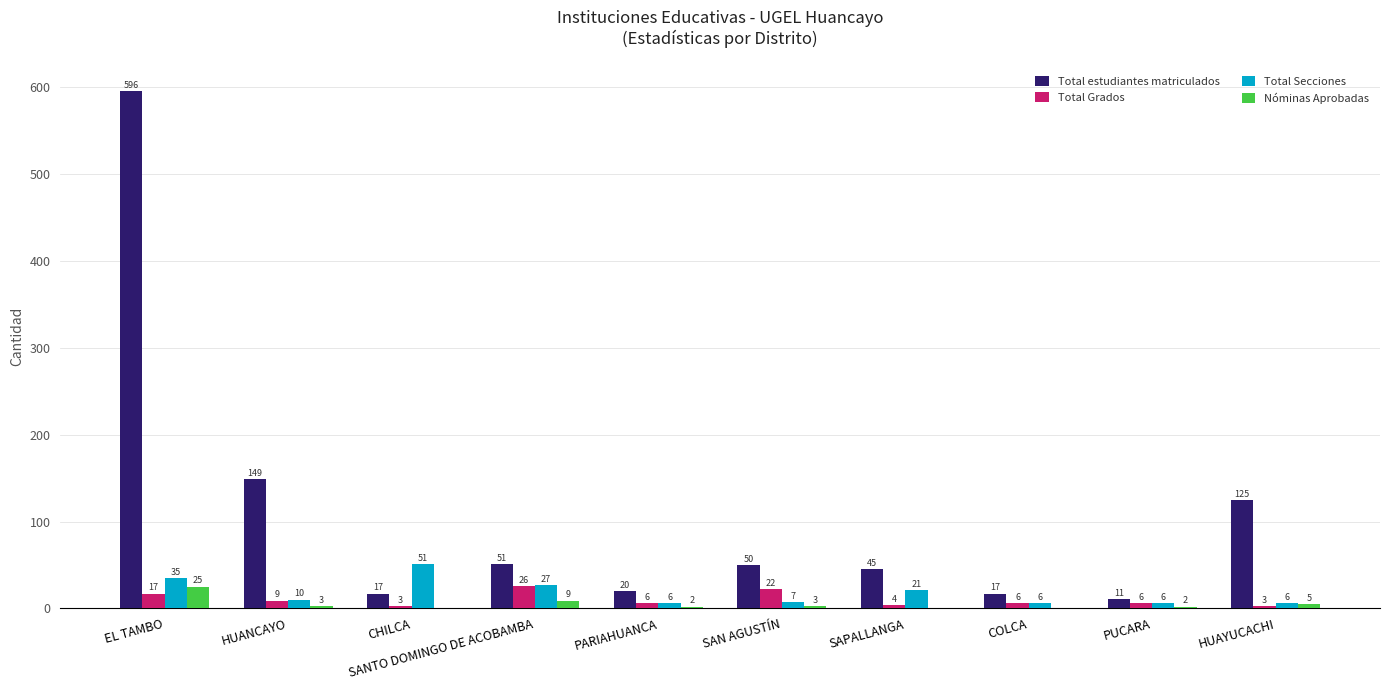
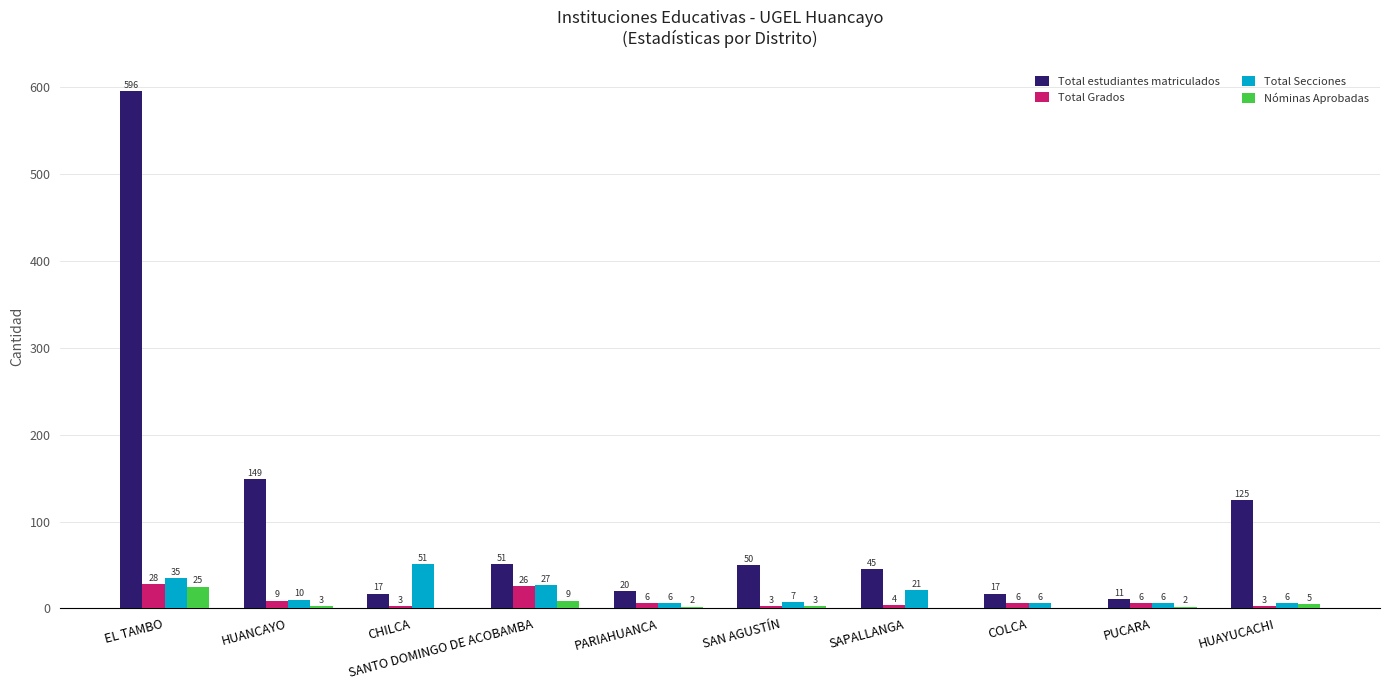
Total Grados, EL TAMBO: 17 -> 28
Total Grados, SAN AGUSTÍN: 22 -> 3
